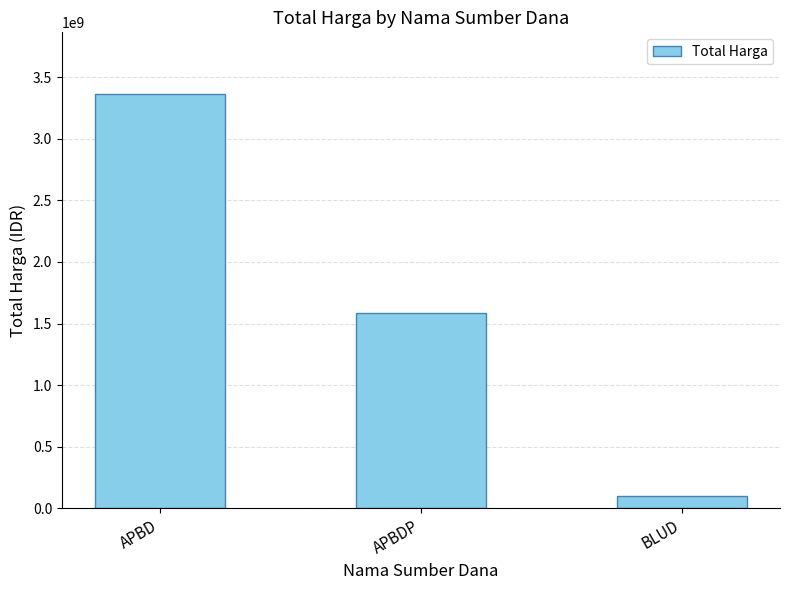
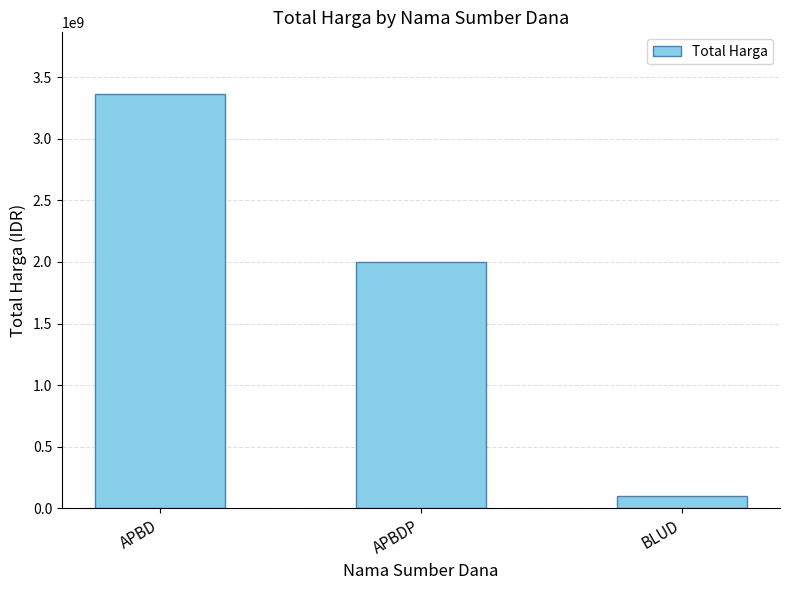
APBDP: 1580000000 -> 2000000000
